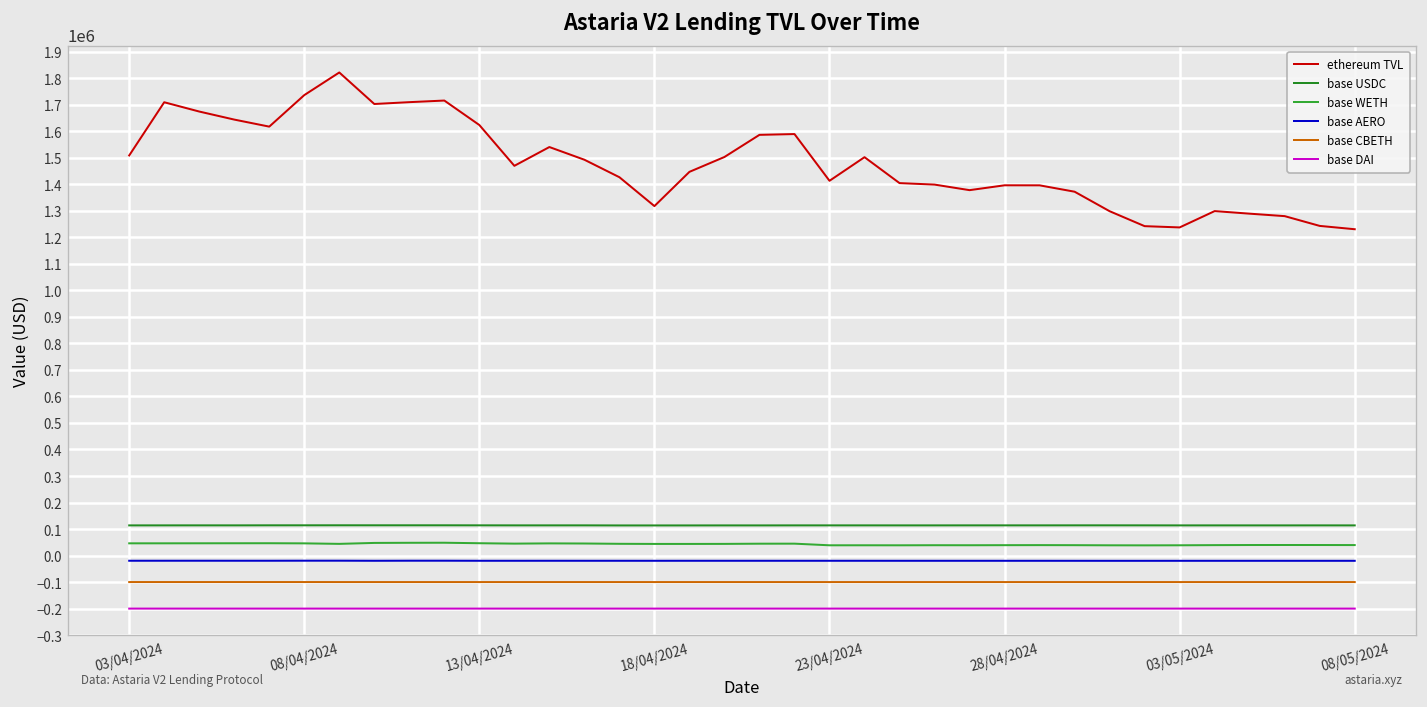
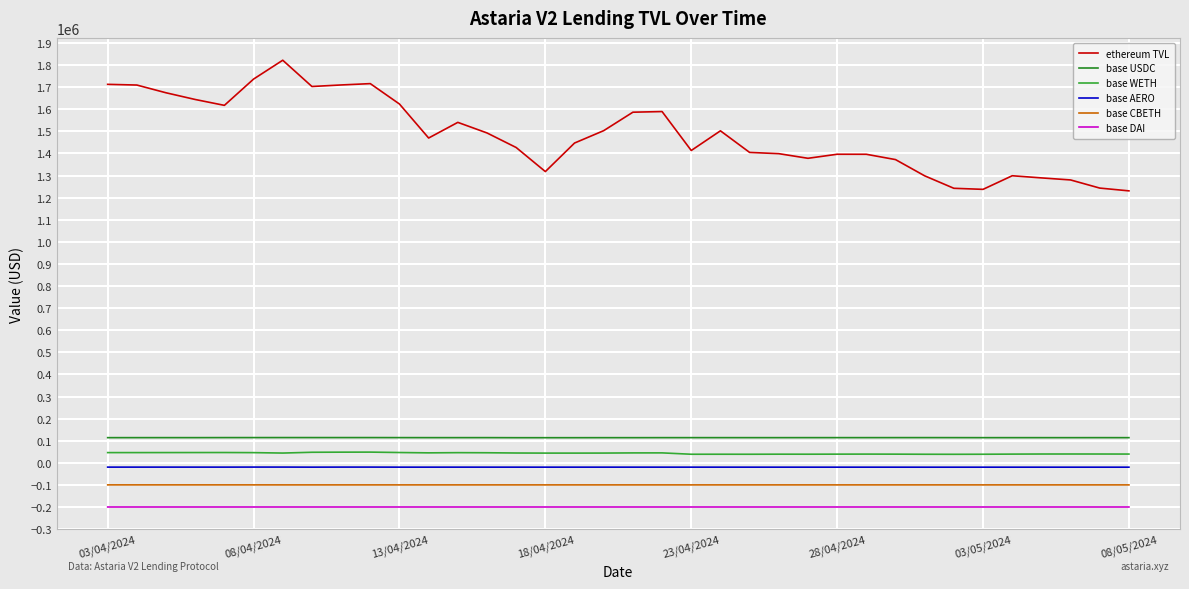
ethereum TVL, 03/04/2024: 1510000 -> 1710000
